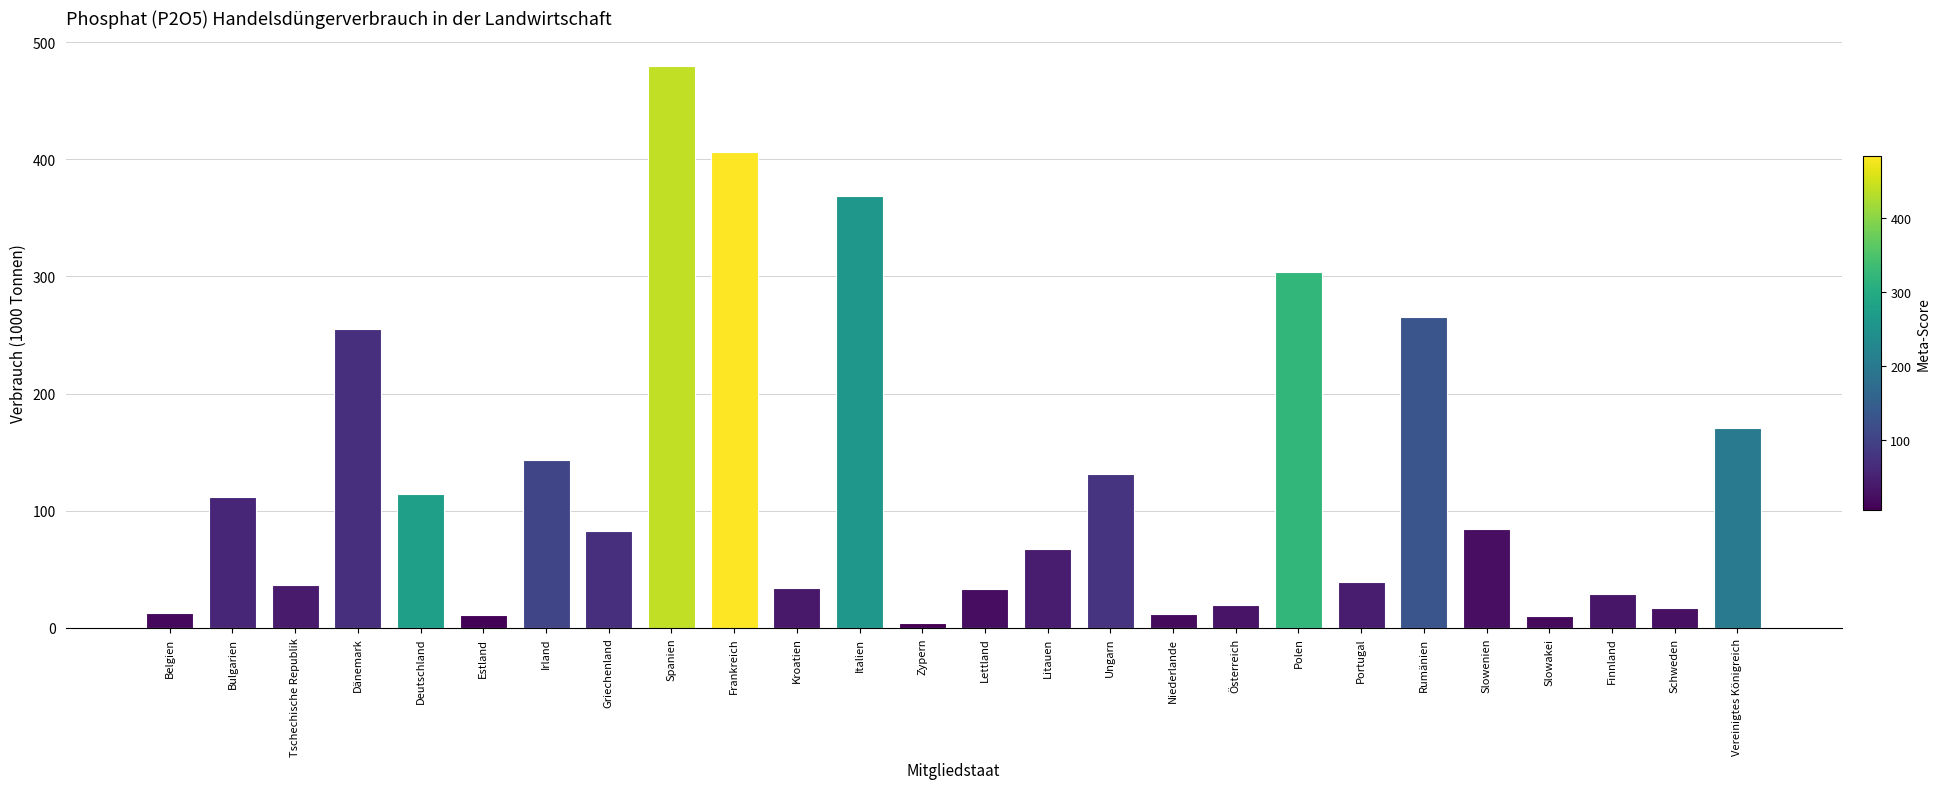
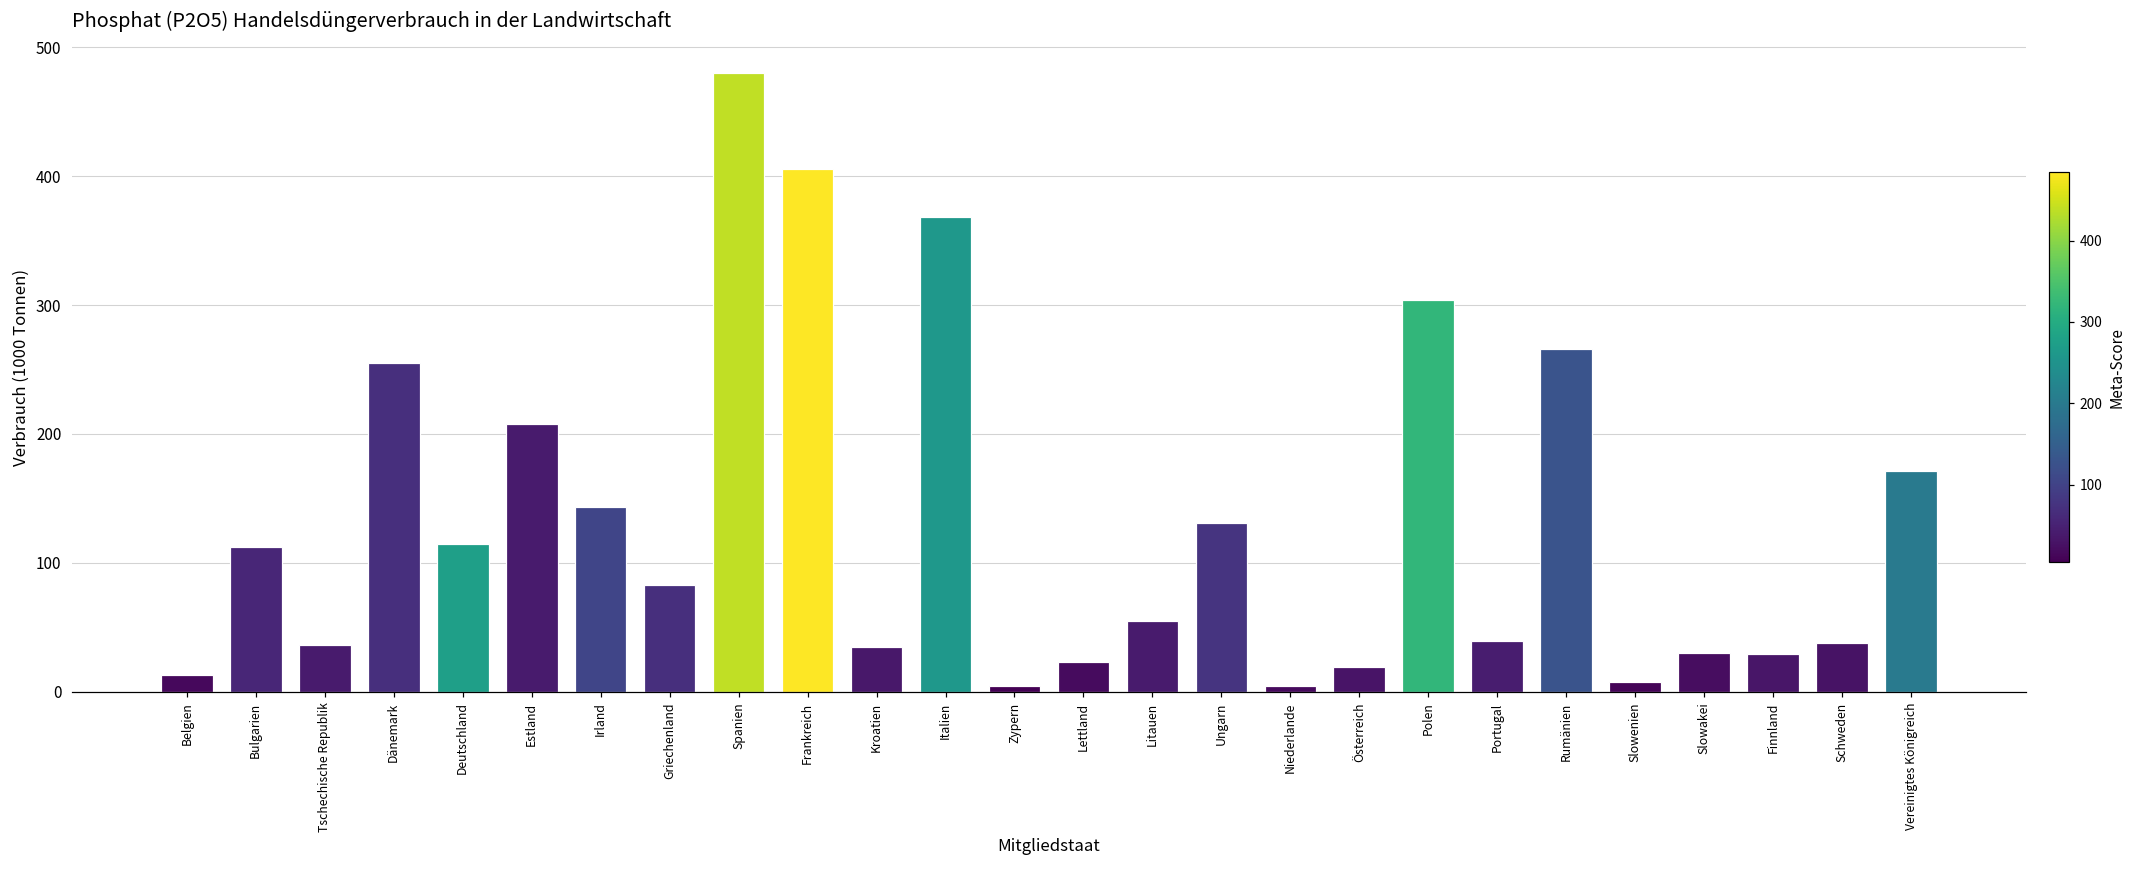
Estland: 11 -> 208
Lettland: 33 -> 23
Litauen: 68 -> 55
Niederlande: 12 -> 5
Slowenien: 84 -> 7
Slowakei: 10 -> 30
Schweden: 17 -> 38
